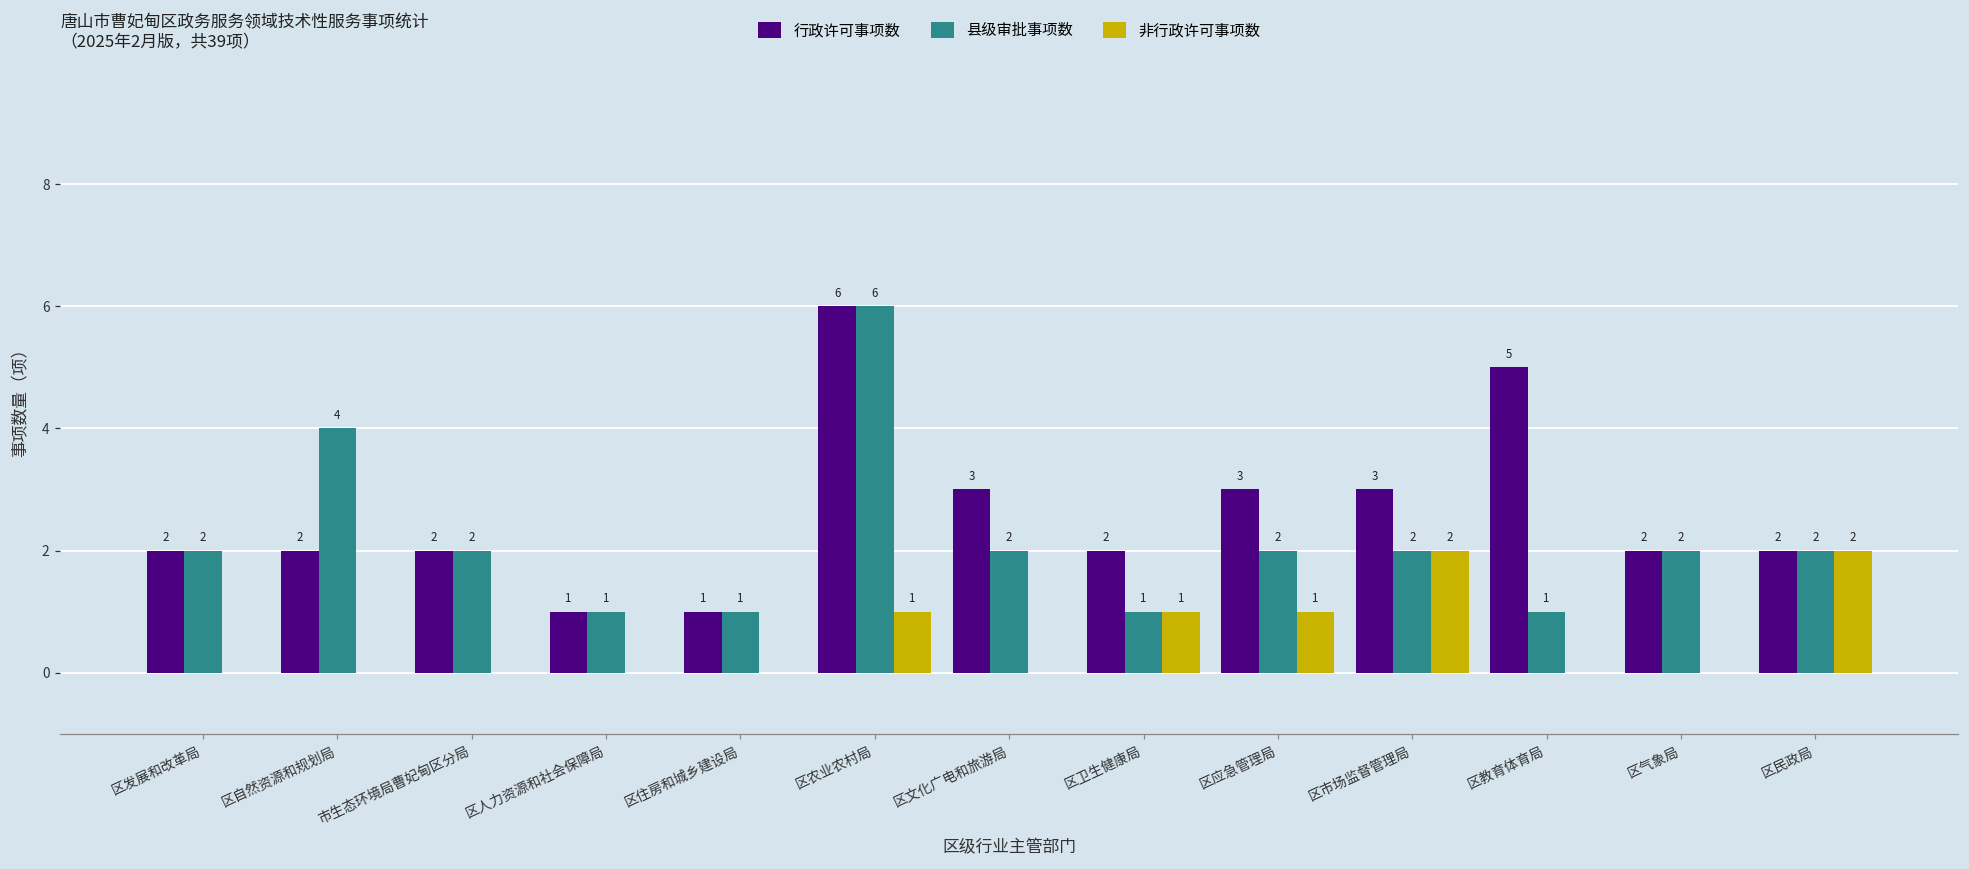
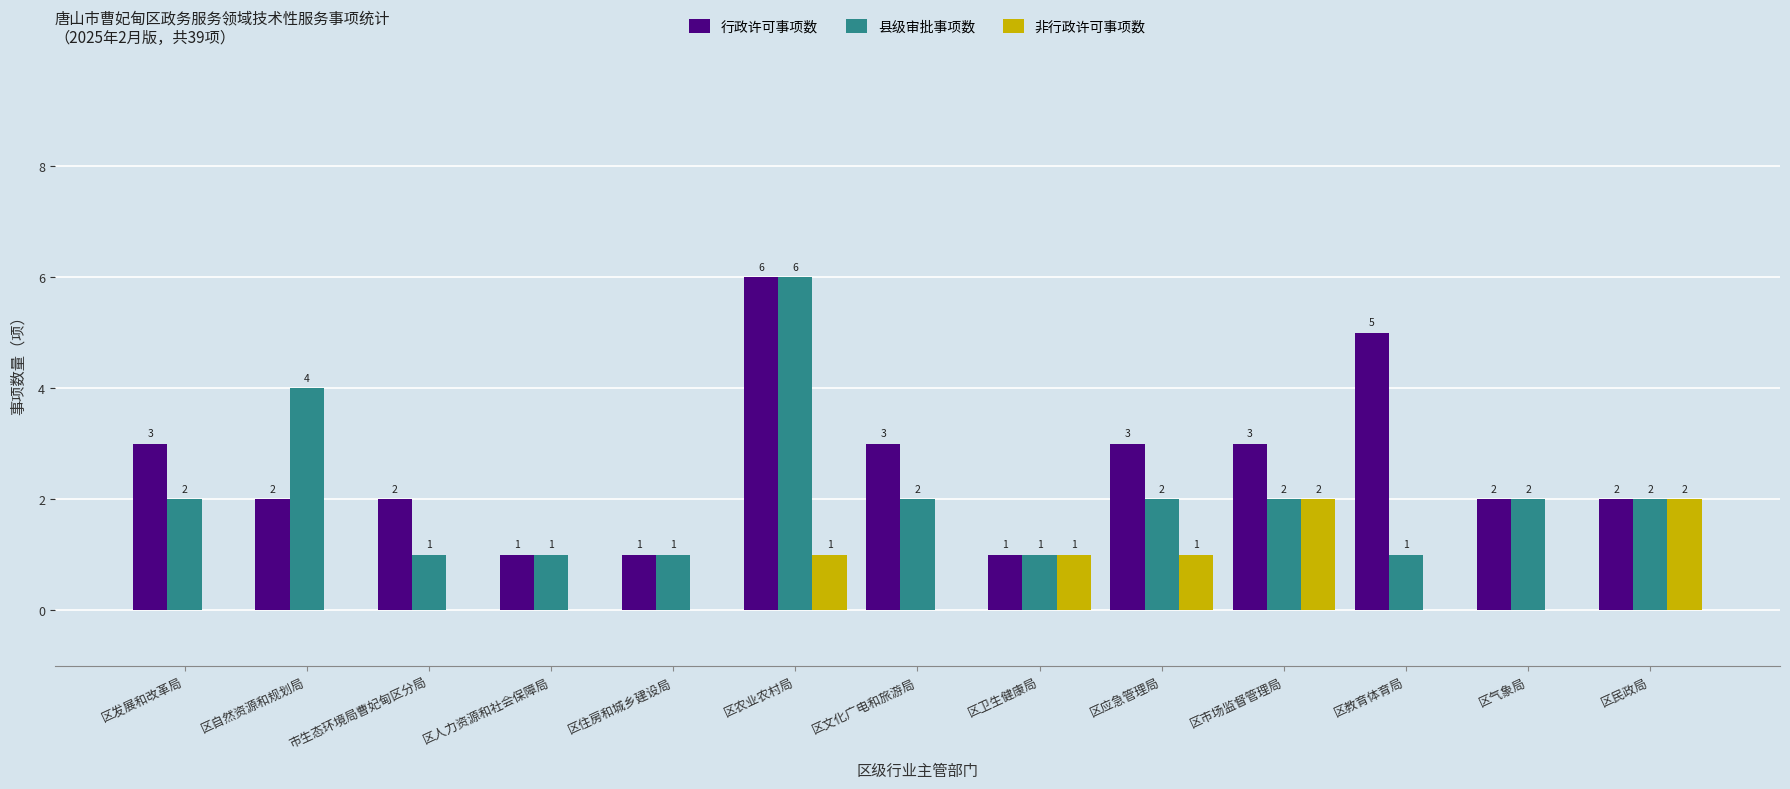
行政许可事项数, 区发展和改革局: 2 -> 3
县级审批事项数, 市生态环境局曹妃甸区分局: 2 -> 1
行政许可事项数, 区卫生健康局: 2 -> 1
